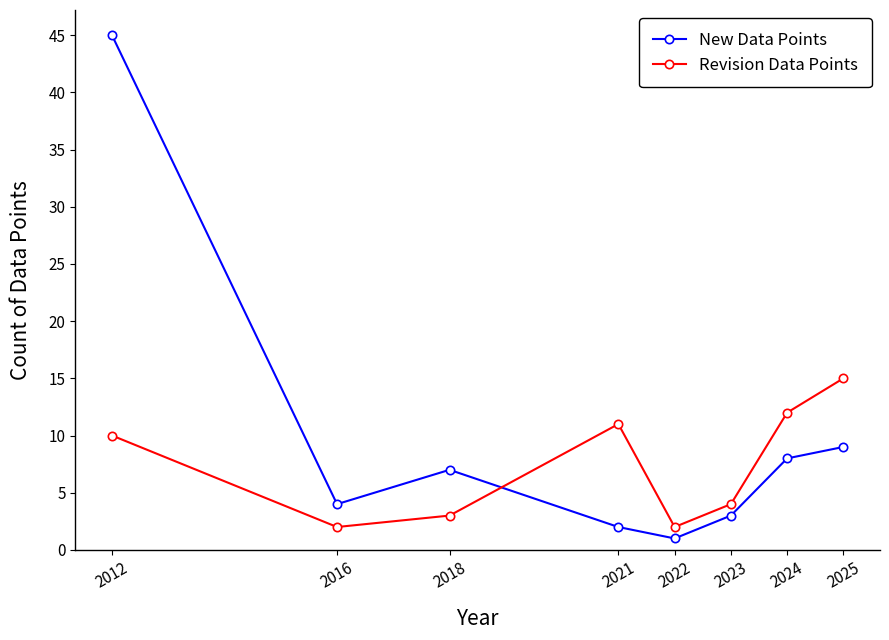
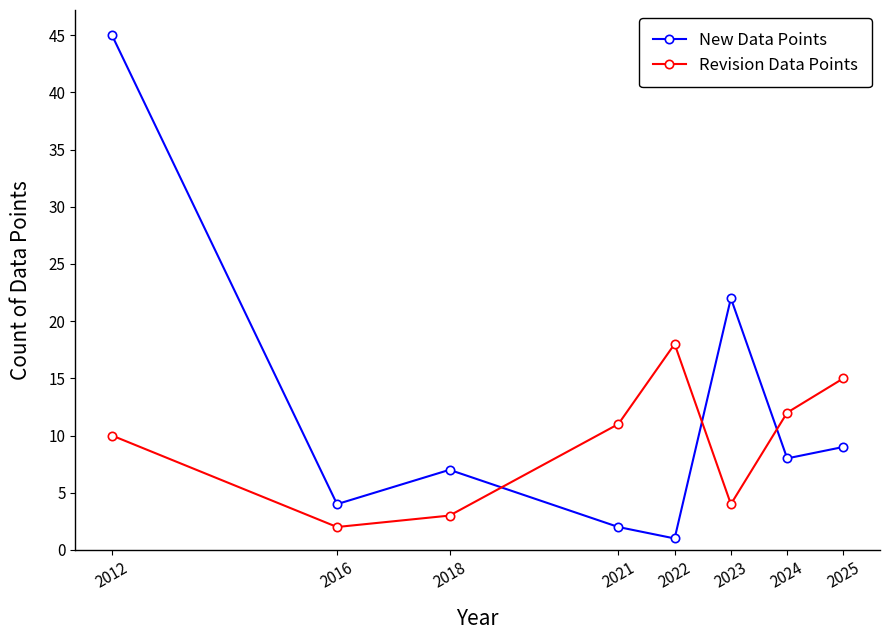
Revision Data Points, 2022: 2 -> 18
New Data Points, 2023: 3 -> 22
